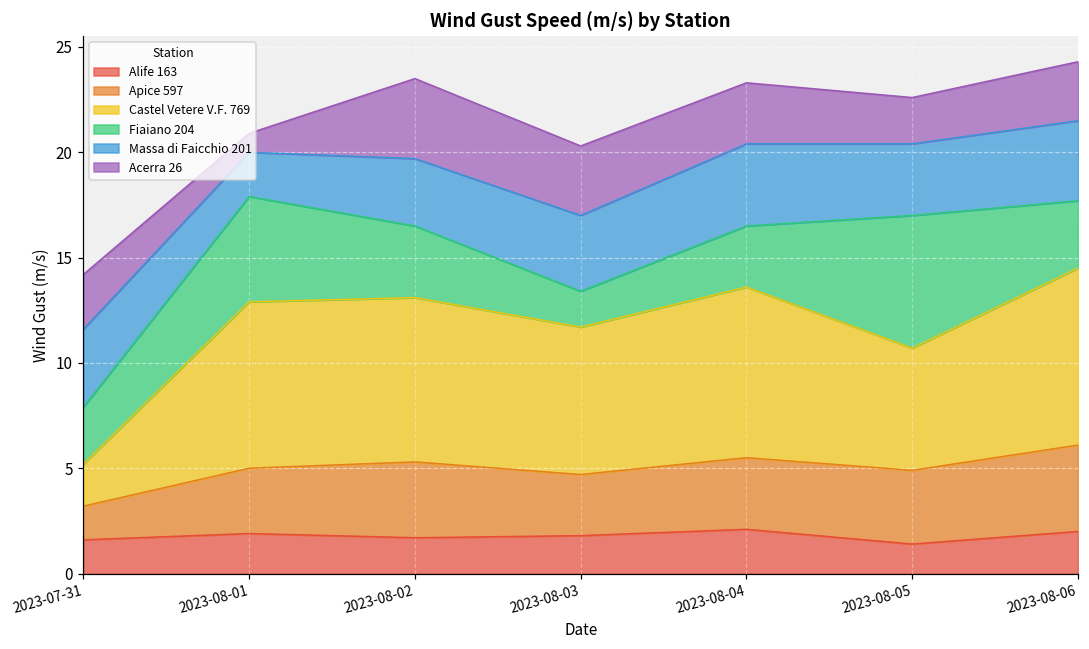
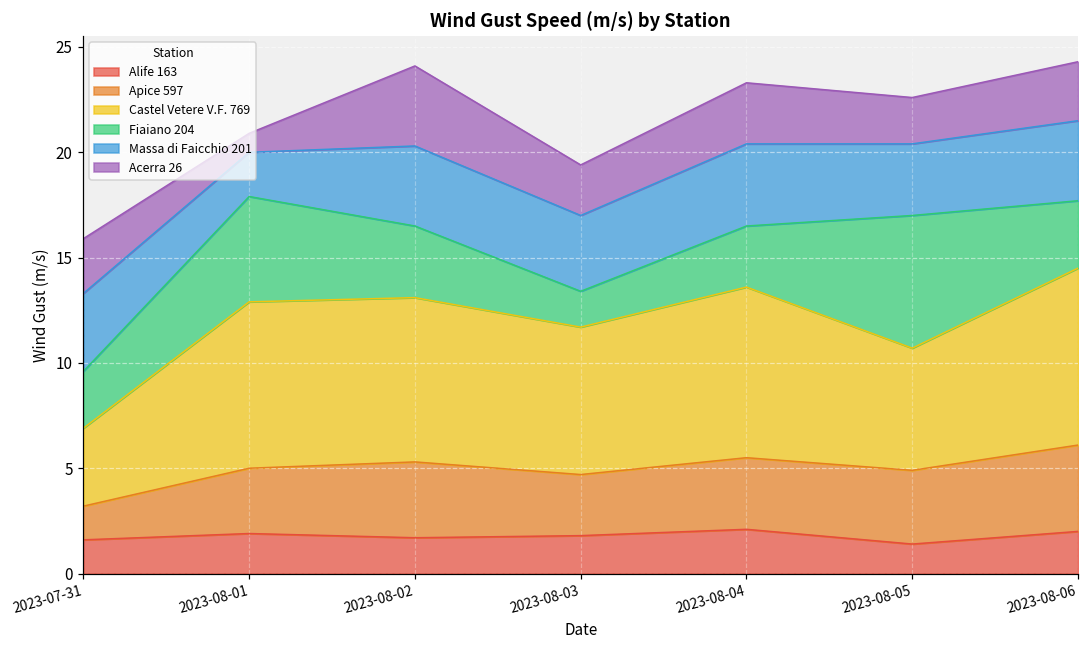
Castel Vetere V.F. 769, 2023-07-31: 2.0 -> 3.7
Massa di Faicchio 201, 2023-08-02: 3.2 -> 3.8
Acerra 26, 2023-08-03: 3.3 -> 2.4
